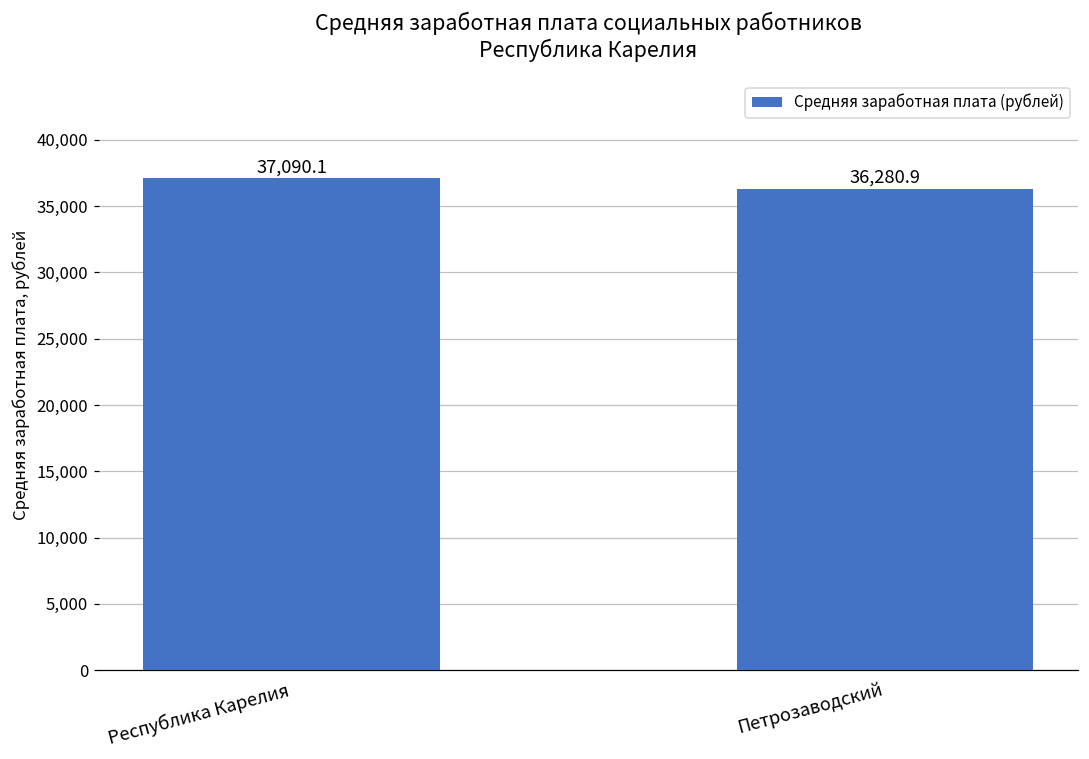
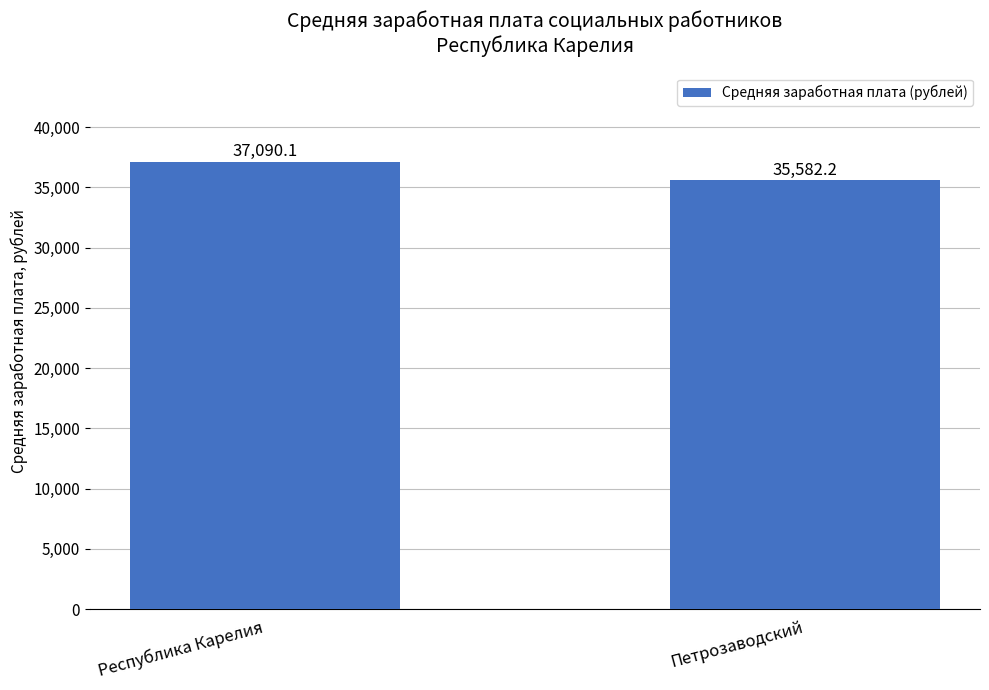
Петрозаводский: 36,280.9 -> 35,582.2
